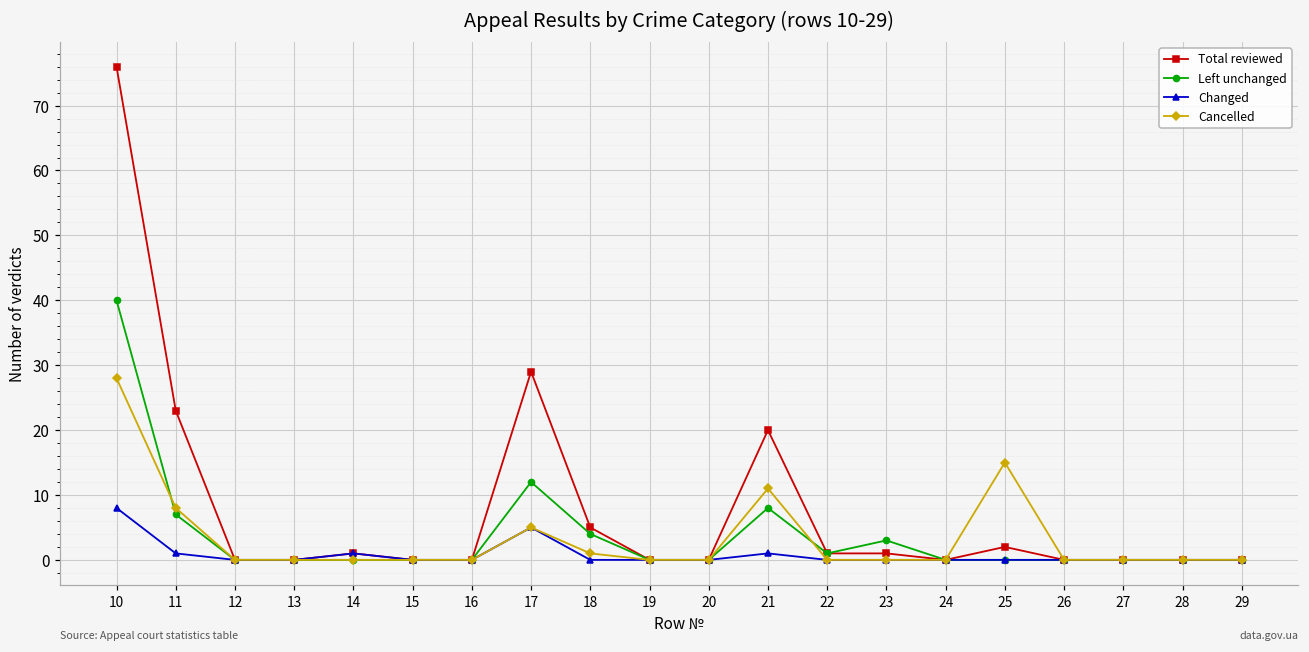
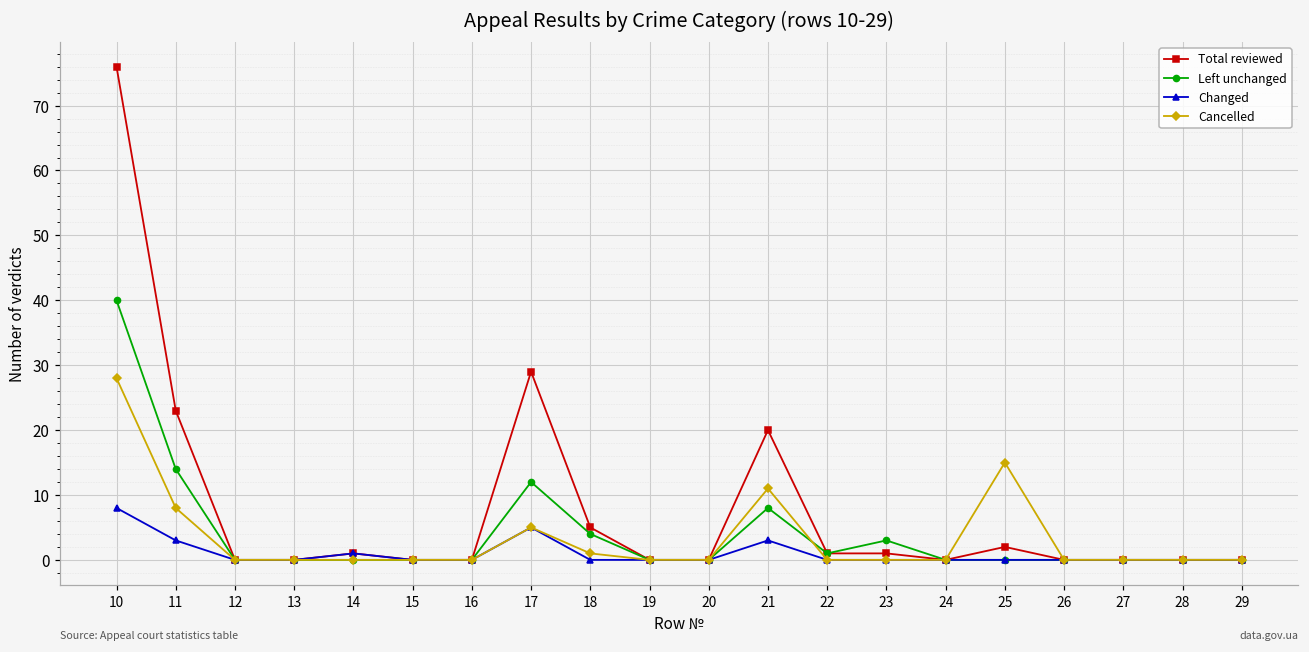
Left unchanged, 11: 7 -> 14
Changed, 11: 1 -> 3
Changed, 21: 1 -> 3
